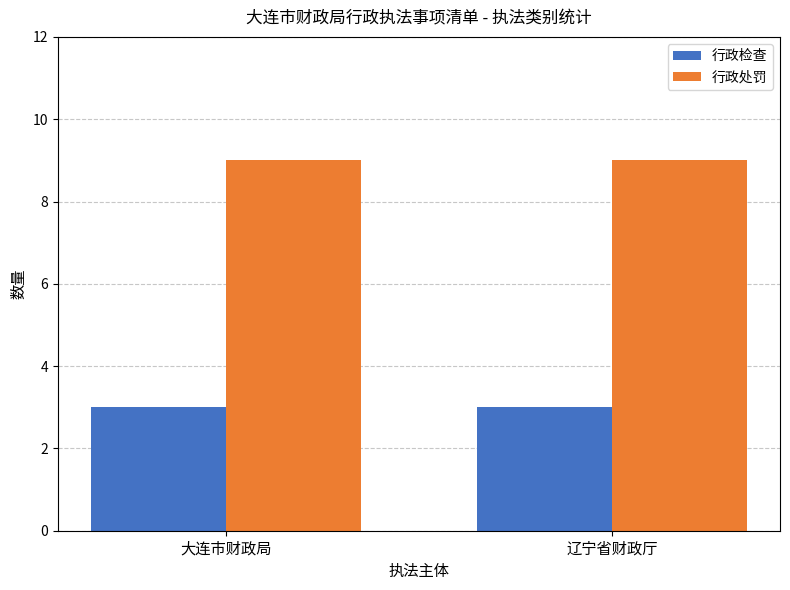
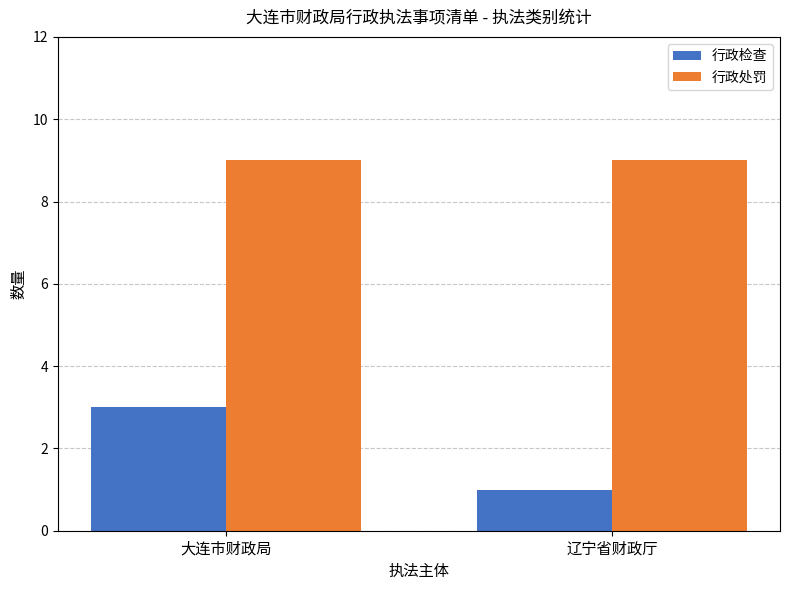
行政检查, 辽宁省财政厅: 3 -> 1
